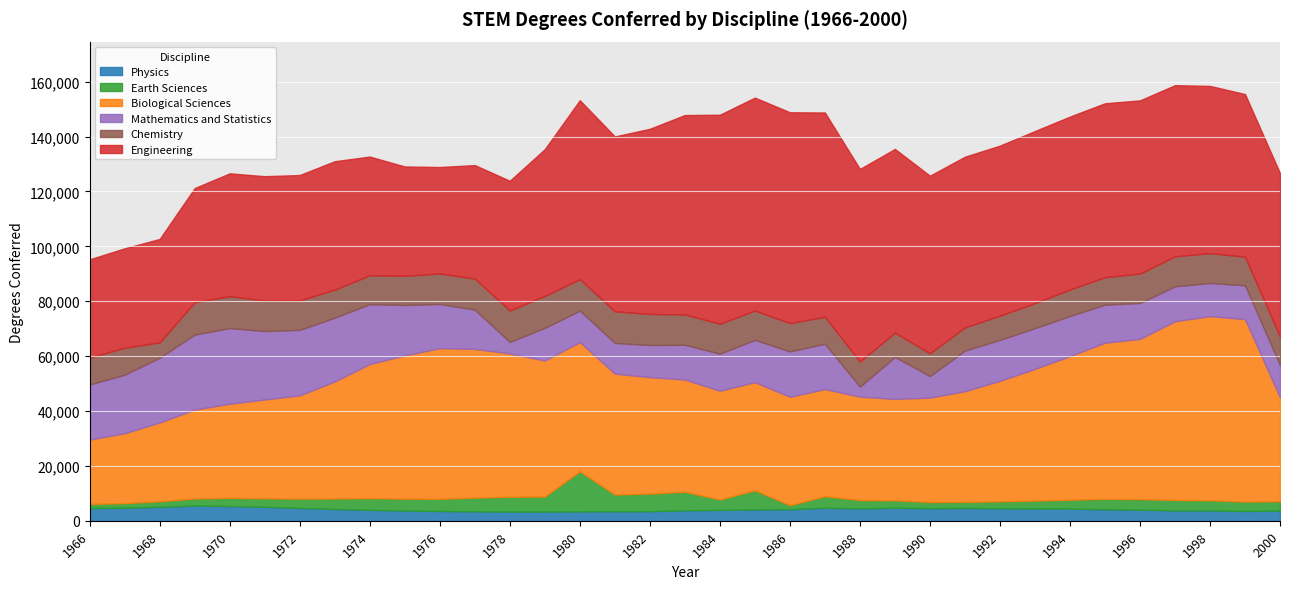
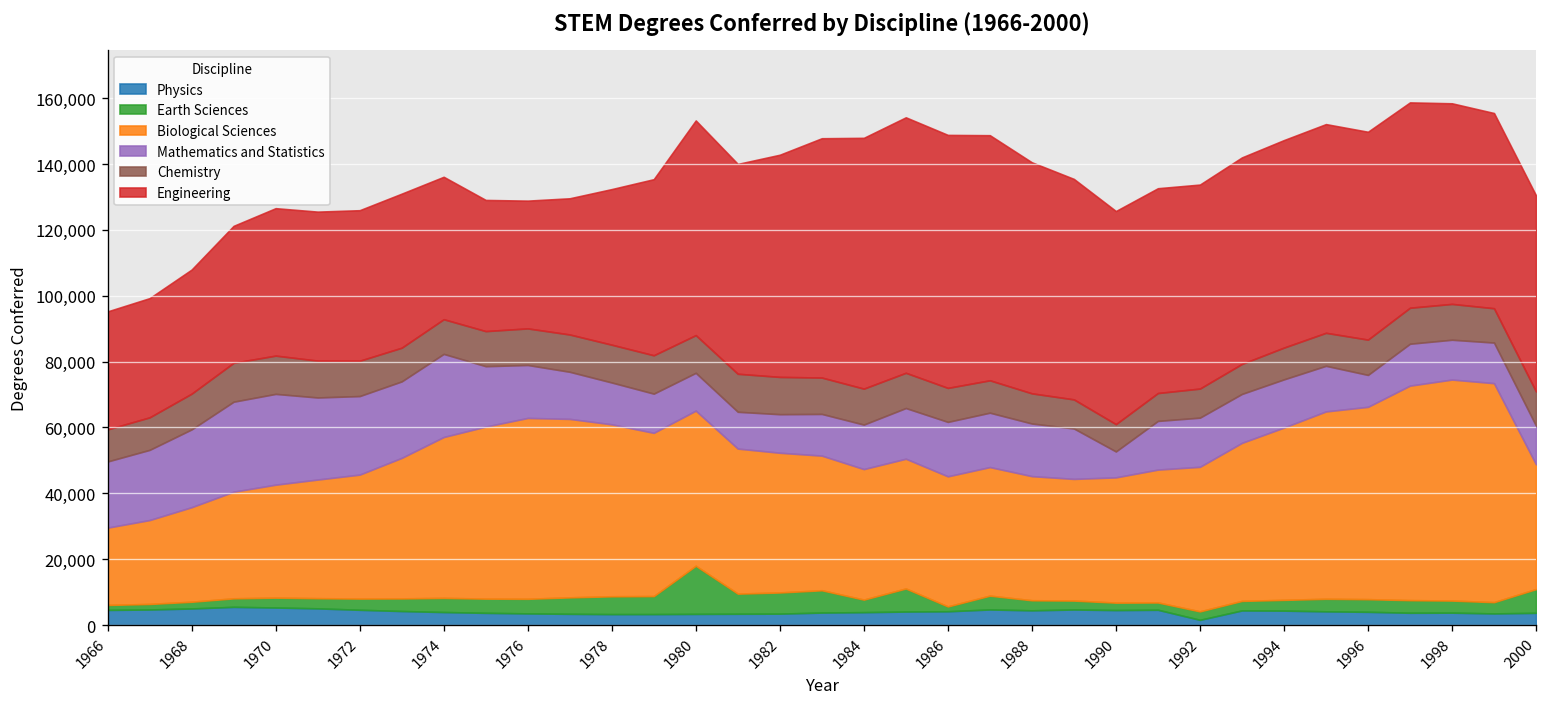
Chemistry, 1968: 6,000 -> 11,000
Mathematics and Statistics, 1974: 22,000 -> 25,000
Mathematics and Statistics, 1978: 4,000 -> 13,000
Mathematics and Statistics, 1988: 4,000 -> 16,000
Physics, 1992: 5,000 -> 2,000
Mathematics and Statistics, 1996: 13,000 -> 10,000
Earth Sciences, 2000: 3,000 -> 7,000
